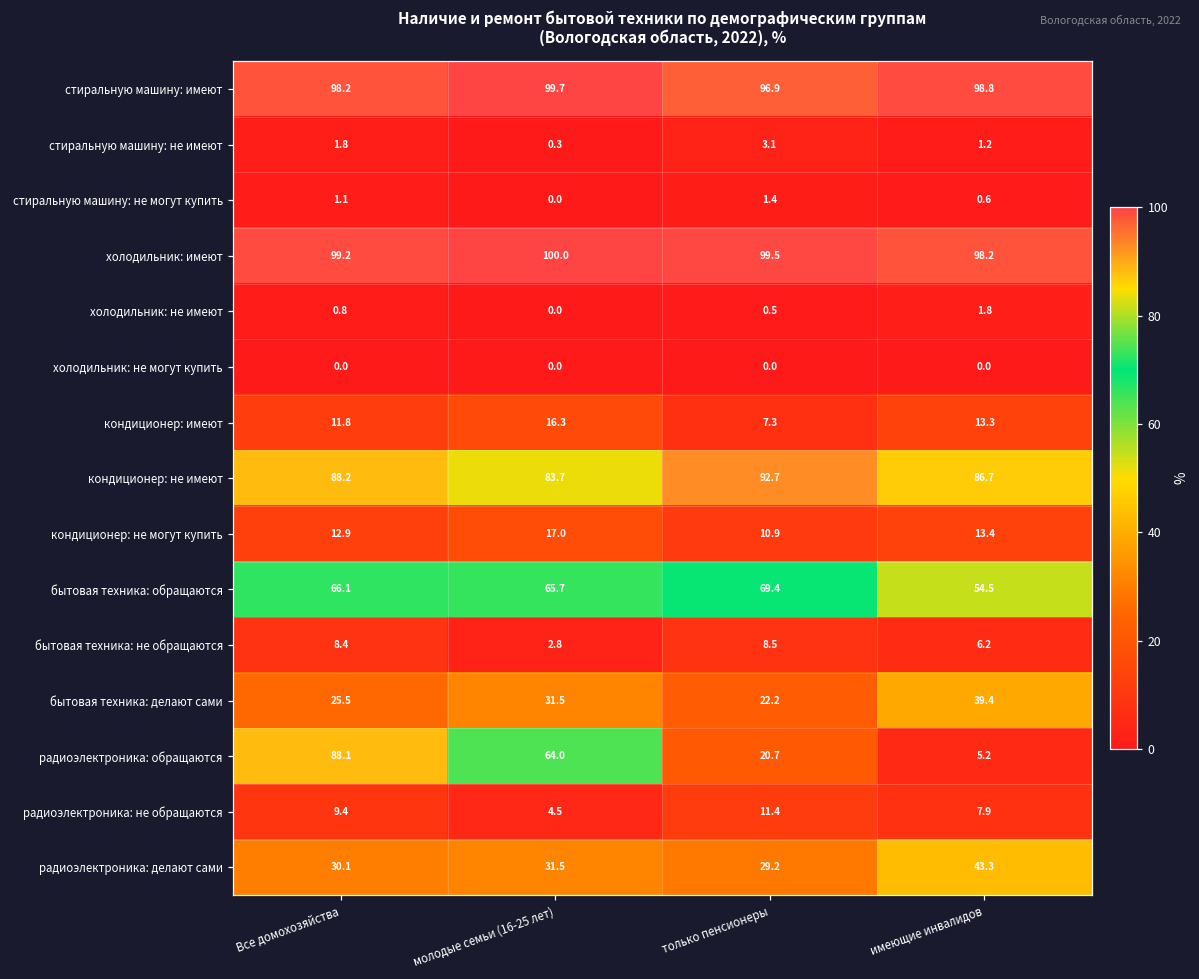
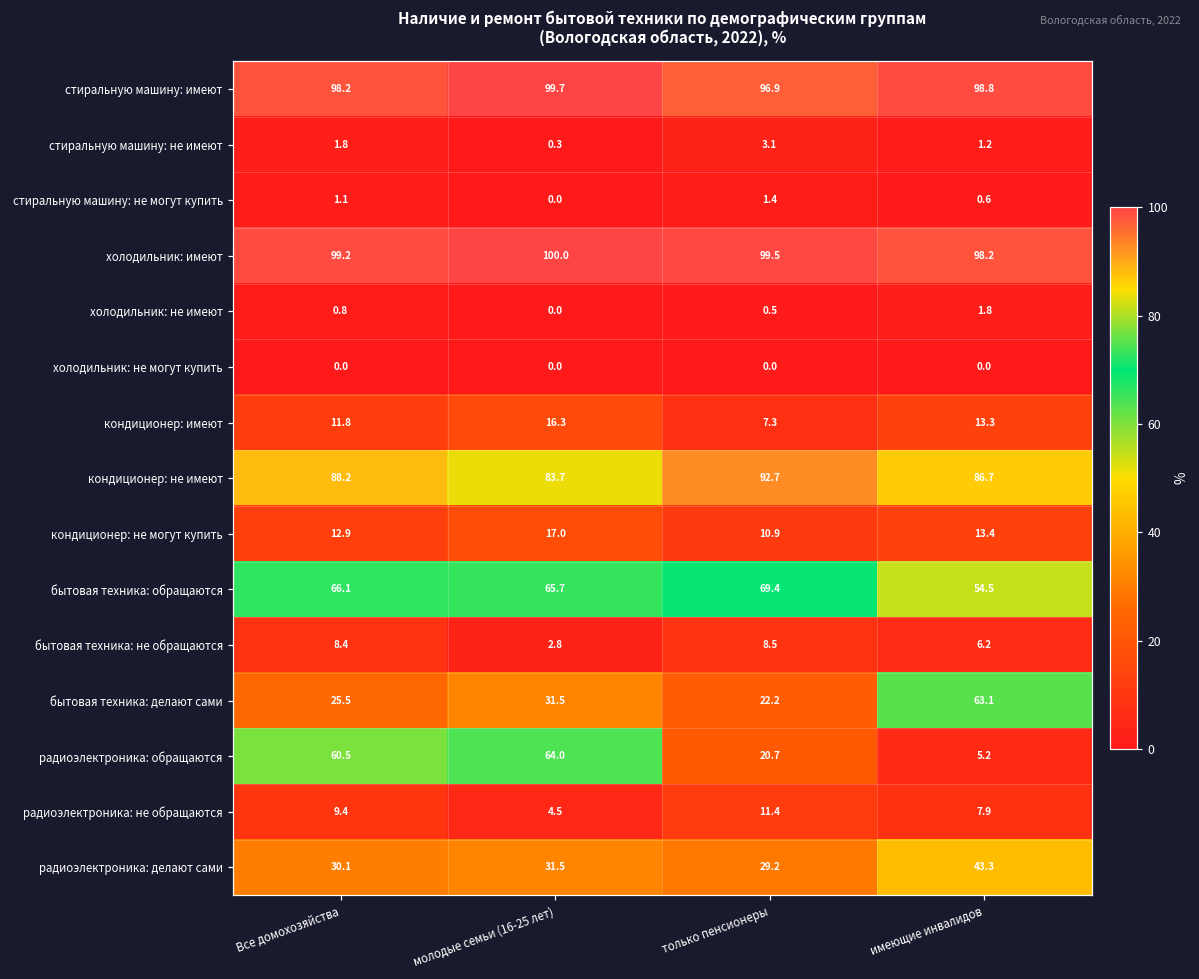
бытовая техника: делают сами, имеющие инвалидов: 39.4 -> 63.1
радиоэлектроника: обращаются, Все домохозяйства: 88.1 -> 60.5
